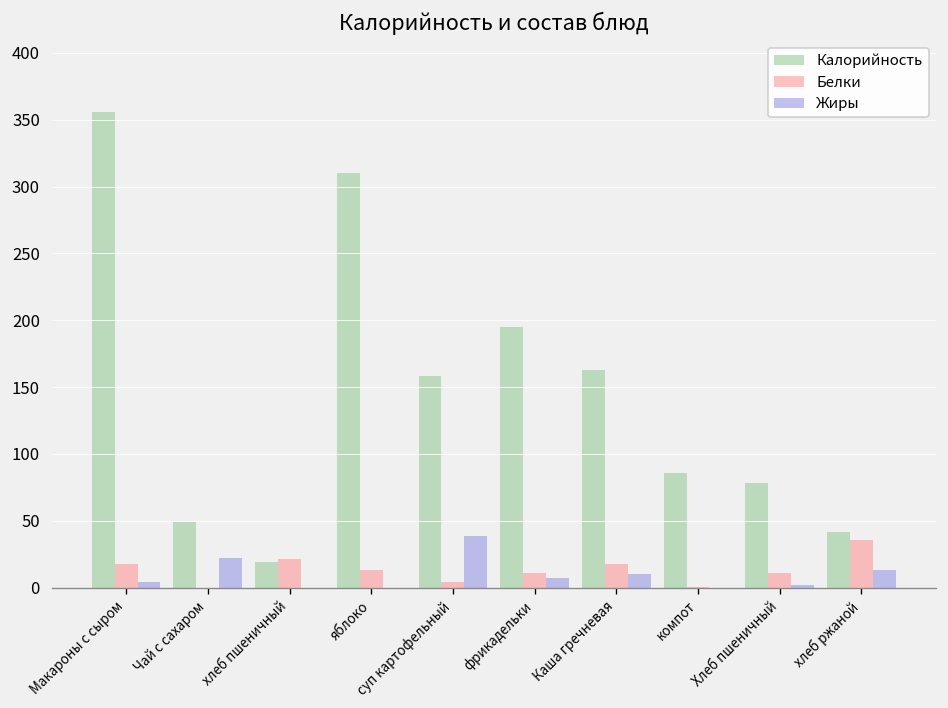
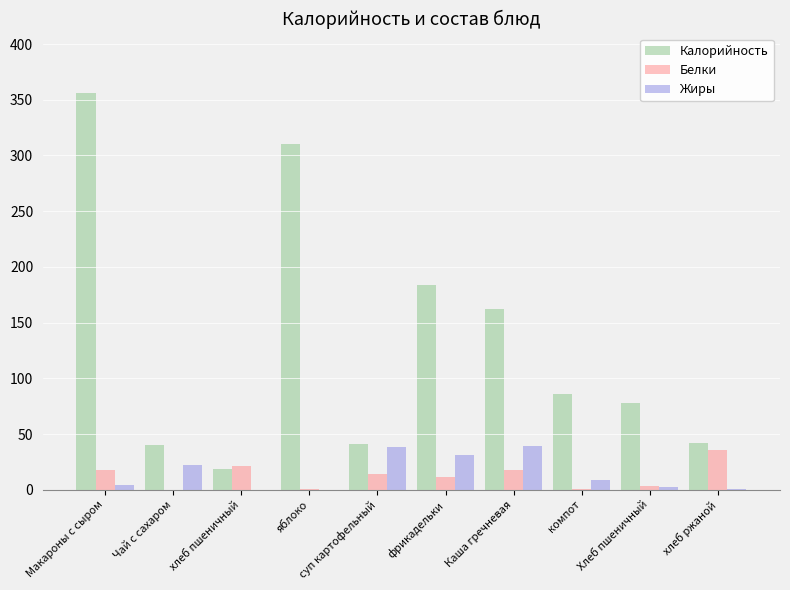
Калорийность, Чай с сахаром: 49 -> 40
Белки, яблоко: 13 -> 1
Калорийность, суп картофельный: 159 -> 41
Белки, суп картофельный: 4 -> 14
Калорийность, фрикадельки: 195 -> 184
Жиры, фрикадельки: 7 -> 31
Жиры, Каша гречневая: 11 -> 39
Жиры, компот: 0 -> 9
Белки, Хлеб пшеничный: 11 -> 3
Жиры, хлеб ржаной: 14 -> 1
